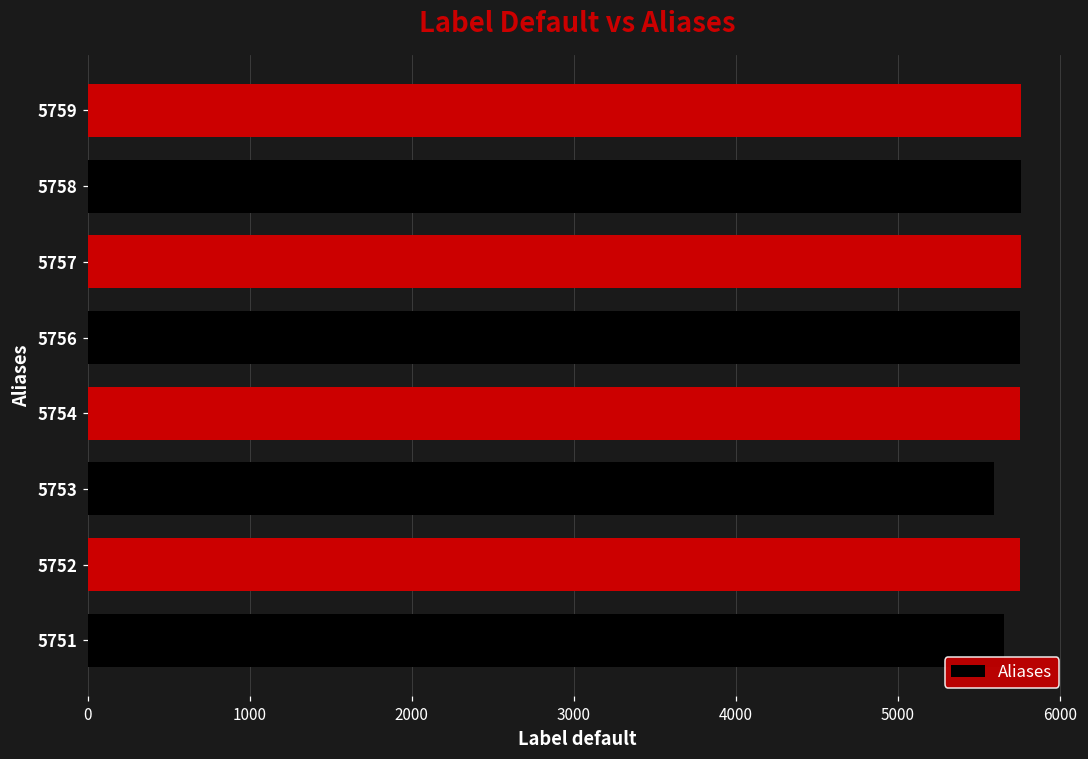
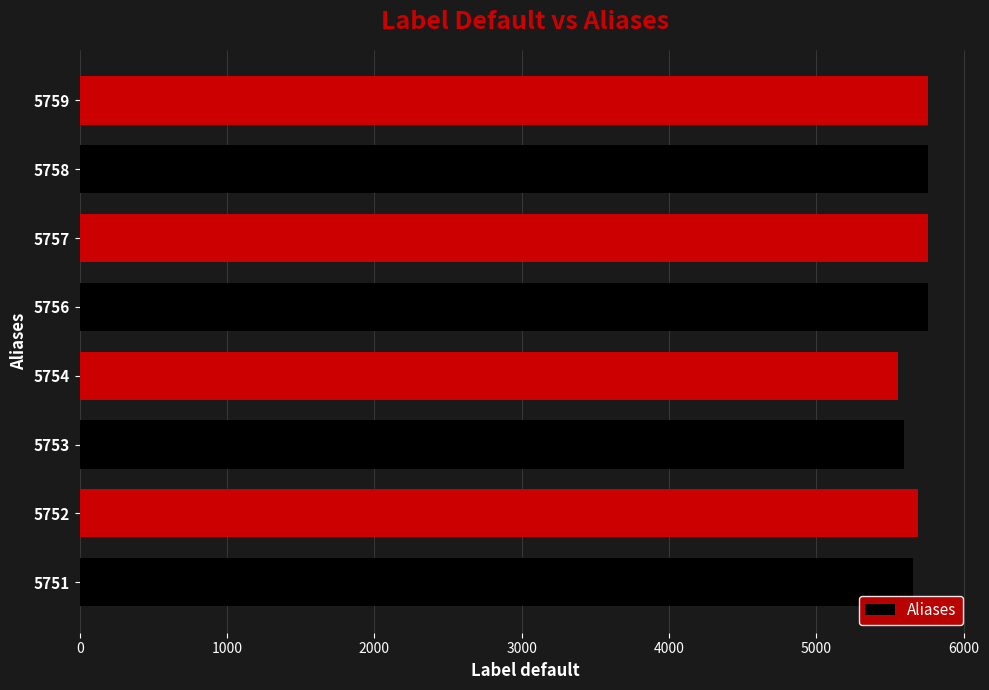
5754: 5750 -> 5560
5752: 5750 -> 5690
